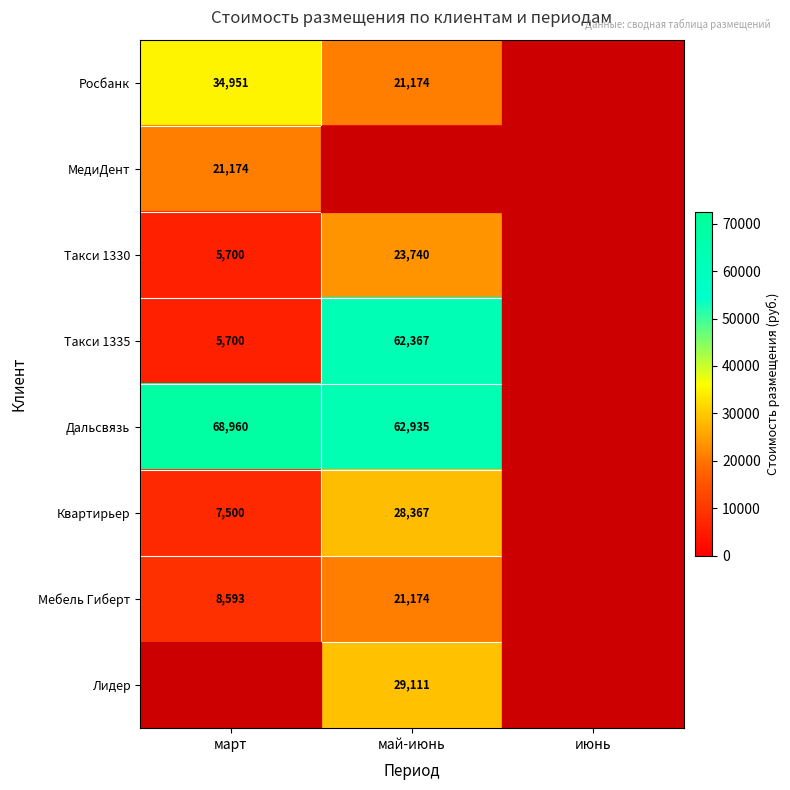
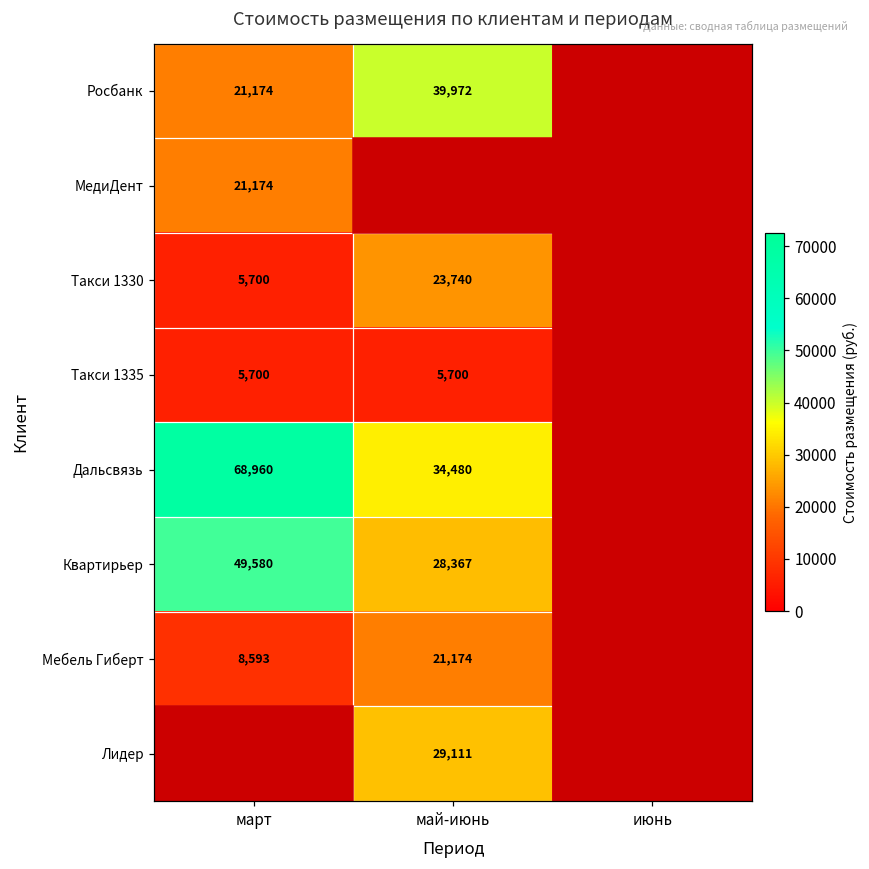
Росбанк, март: 34,951 -> 21,174
Росбанк, май-июнь: 21,174 -> 39,972
Такси 1335, май-июнь: 62,367 -> 5,700
Дальсвязь, май-июнь: 62,935 -> 34,480
Квартирьер, март: 7,500 -> 49,580
